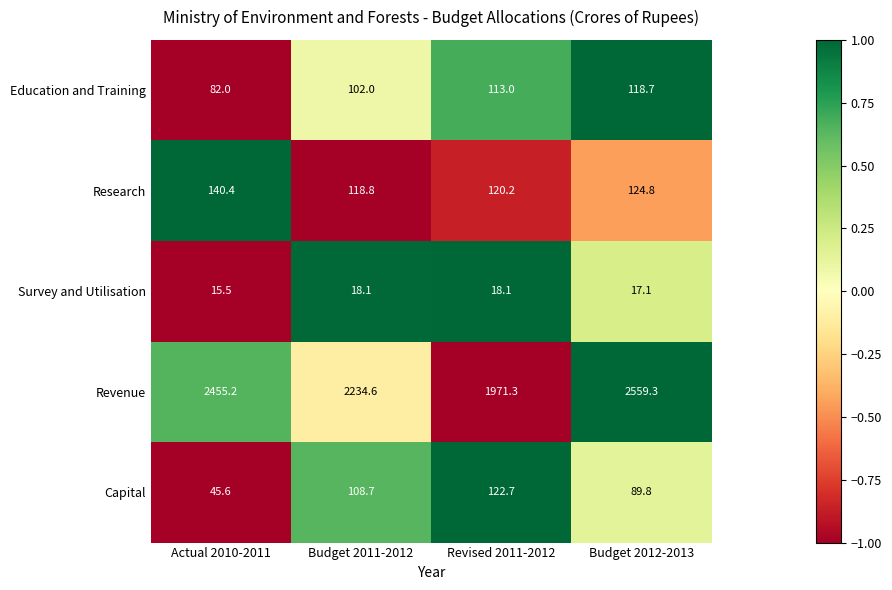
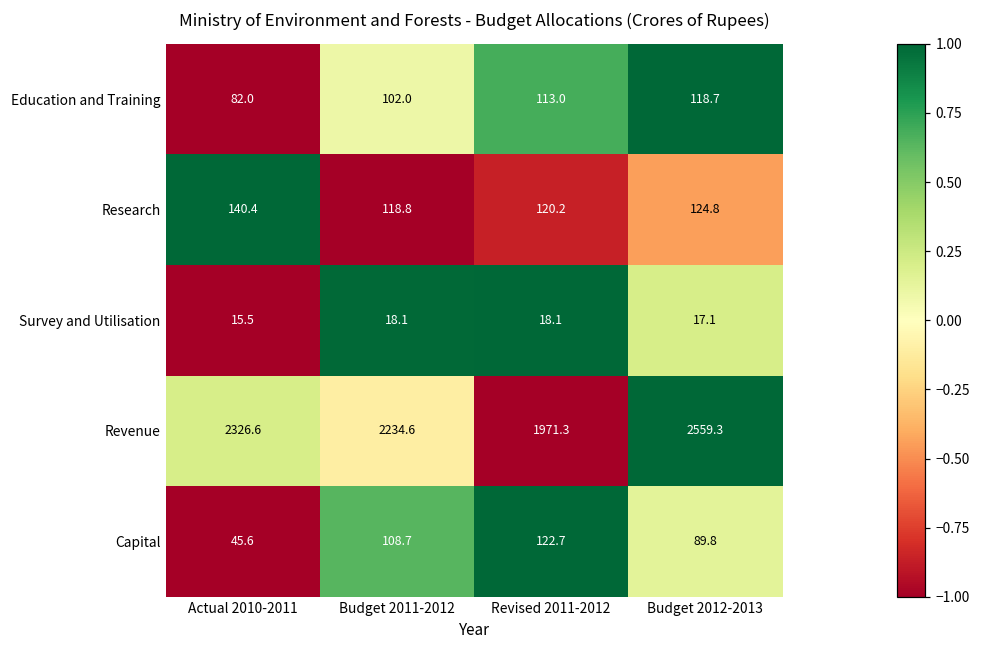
Revenue, Actual 2010-2011: 2455.2 -> 2326.6
